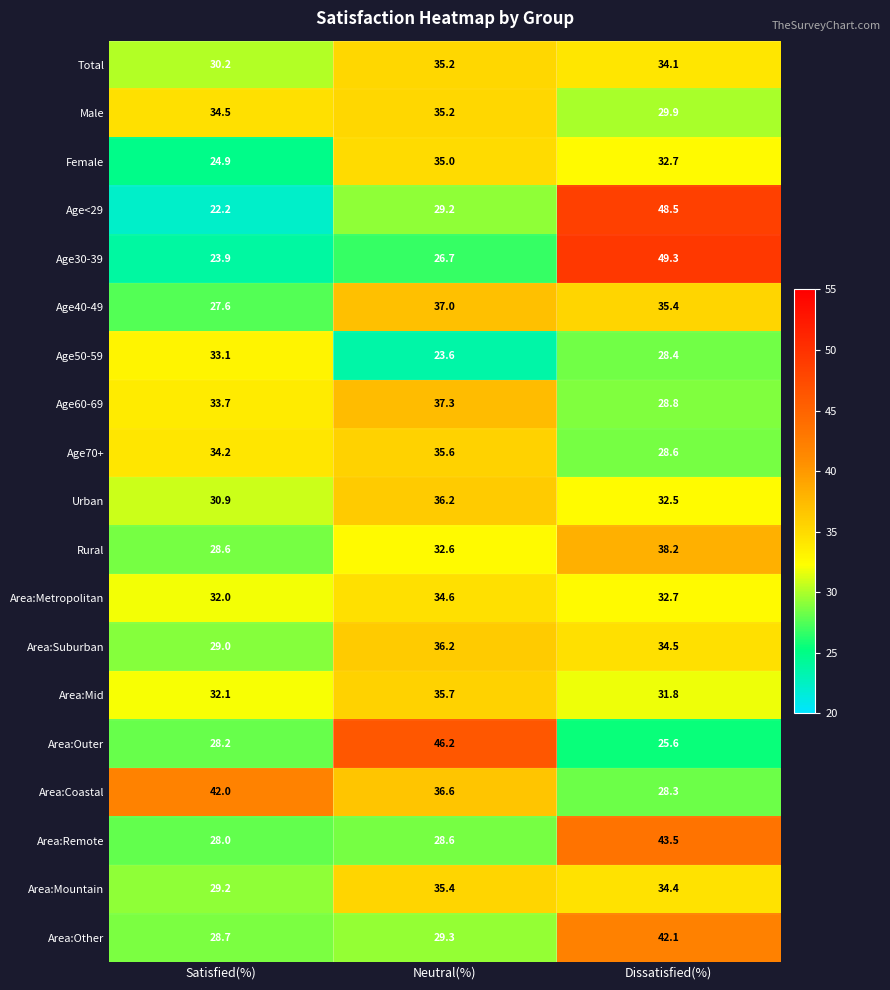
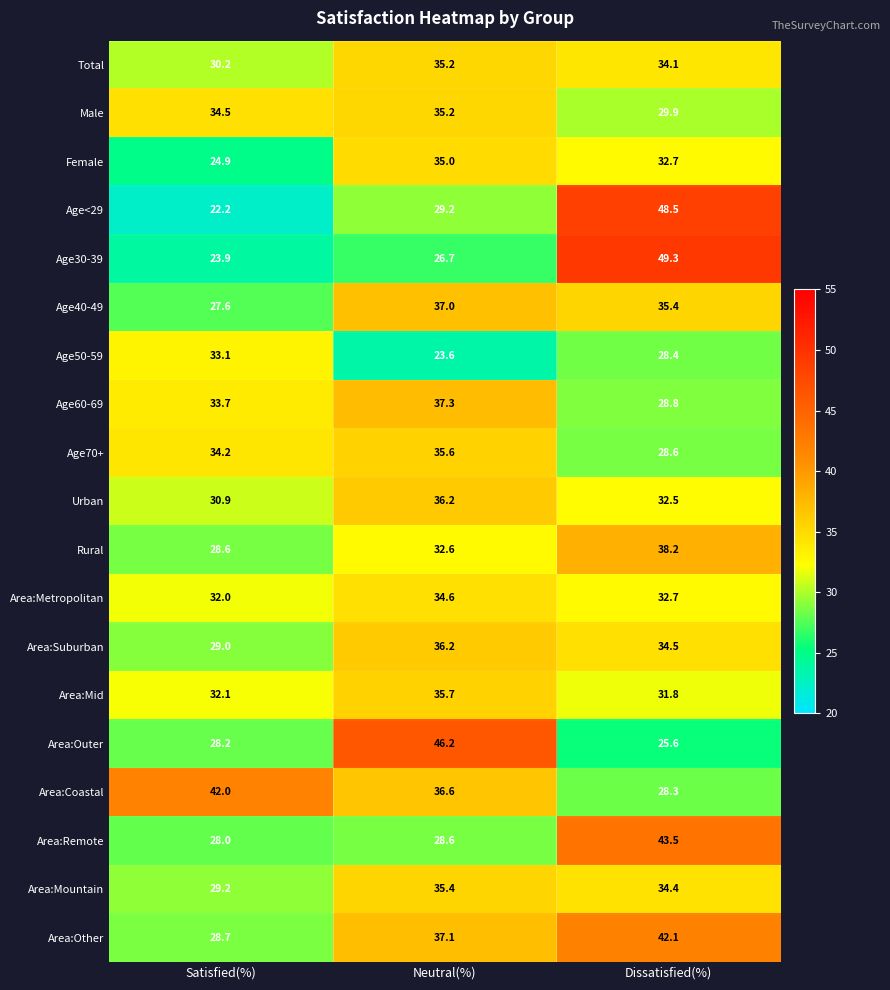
Area:Other, Neutral(%): 29.3 -> 37.1
